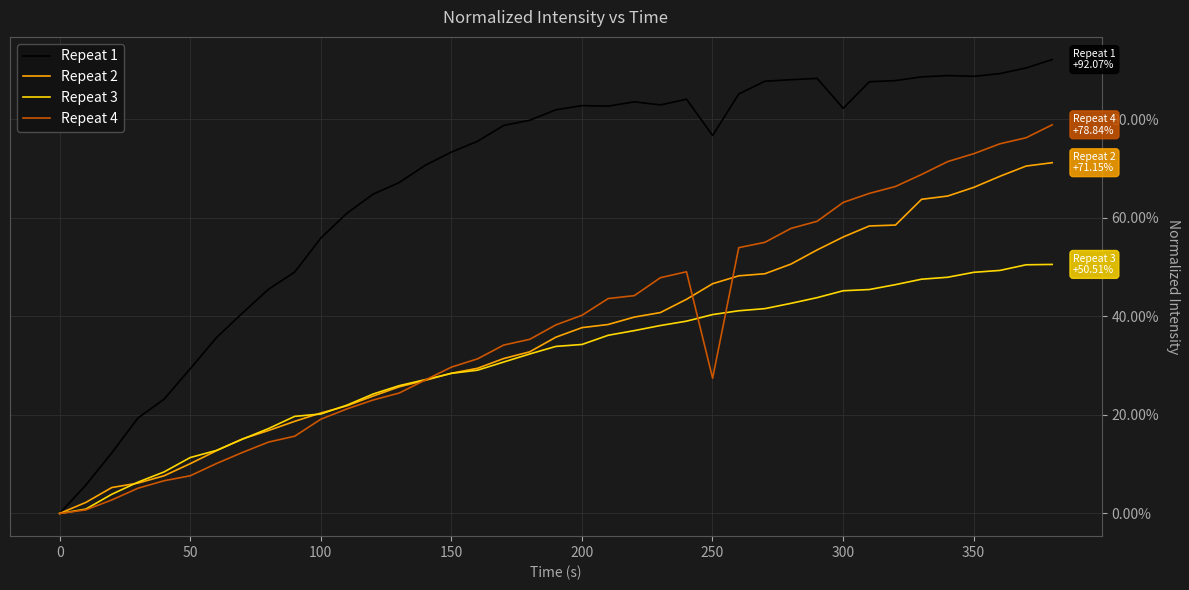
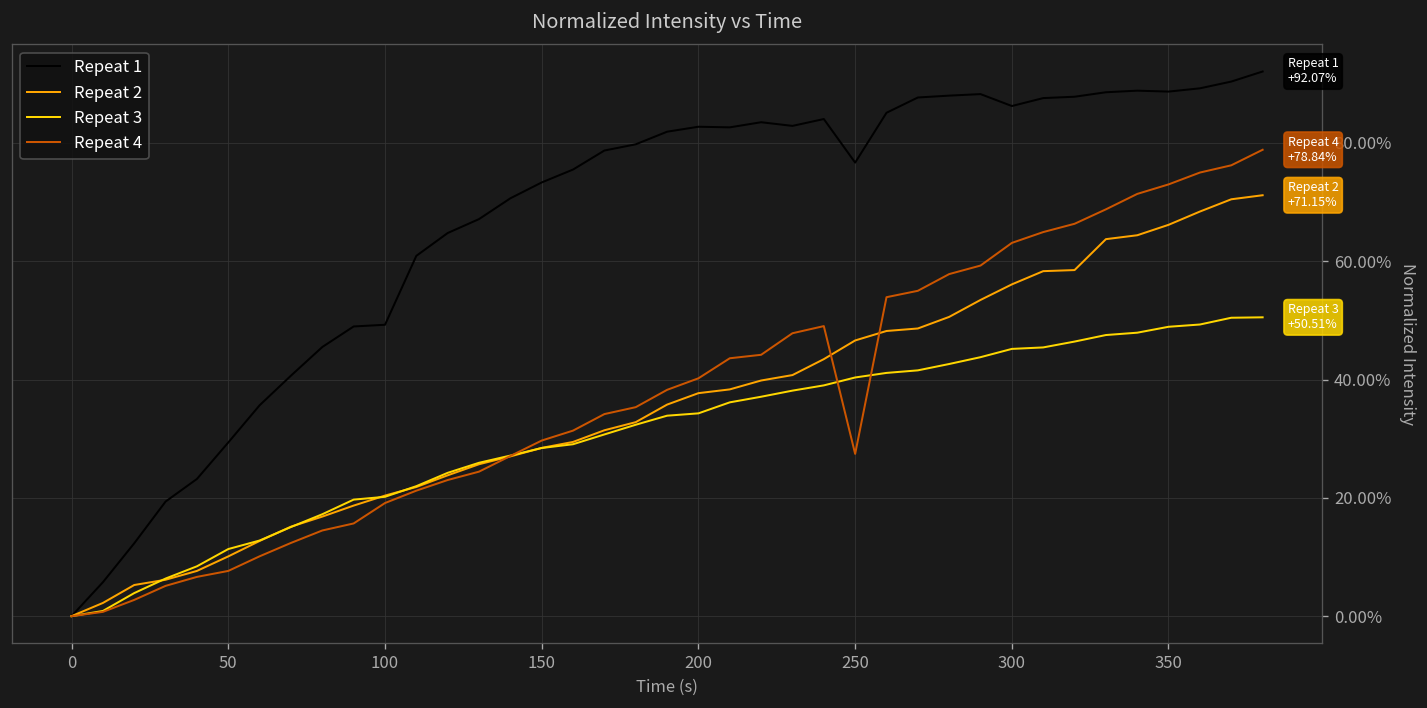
Repeat 1, 100: 56% -> 49%
Repeat 1, 300: 82% -> 86%
